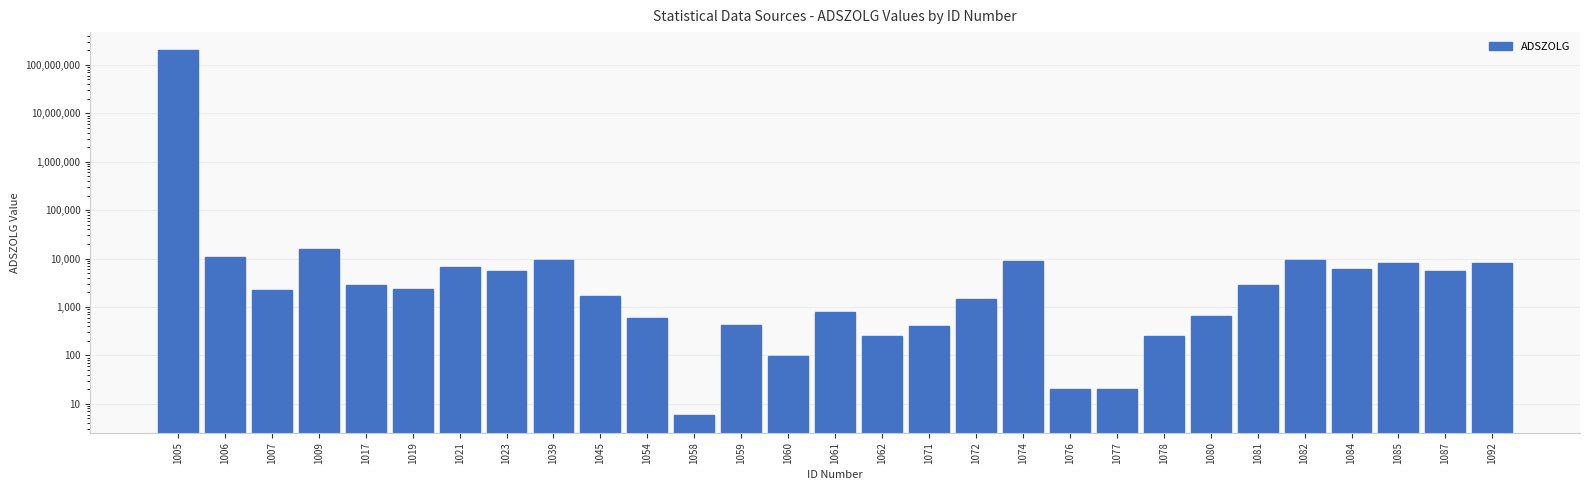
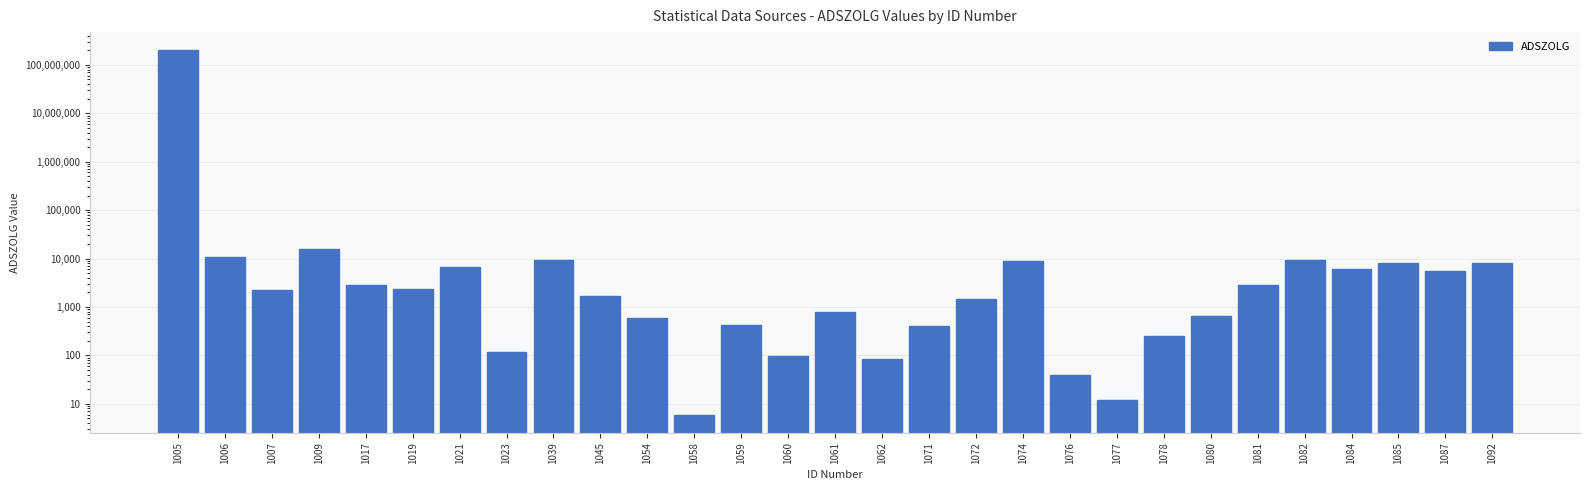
1023: 6,000 -> 120
1062: 300 -> 80
1076: 20 -> 40
1077: 20 -> 12
